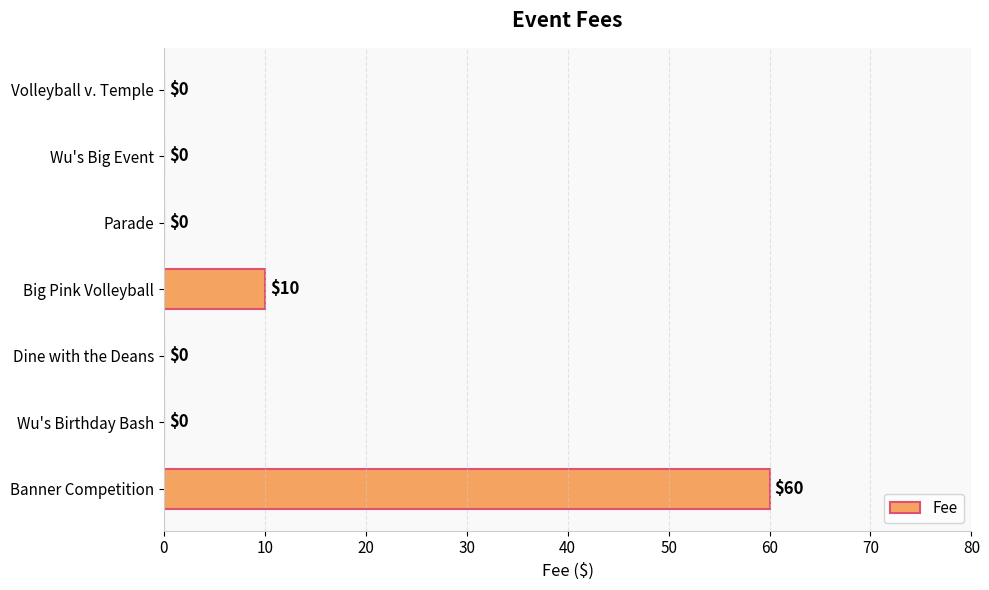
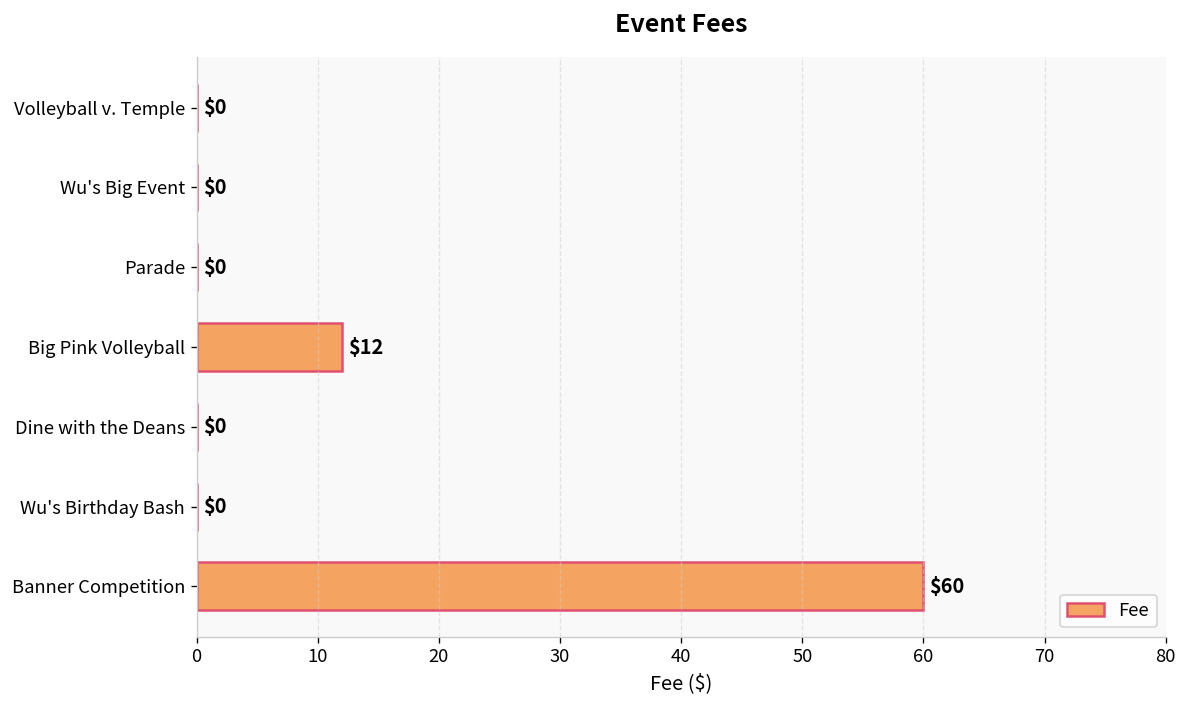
Big Pink Volleyball: $10 -> $12
